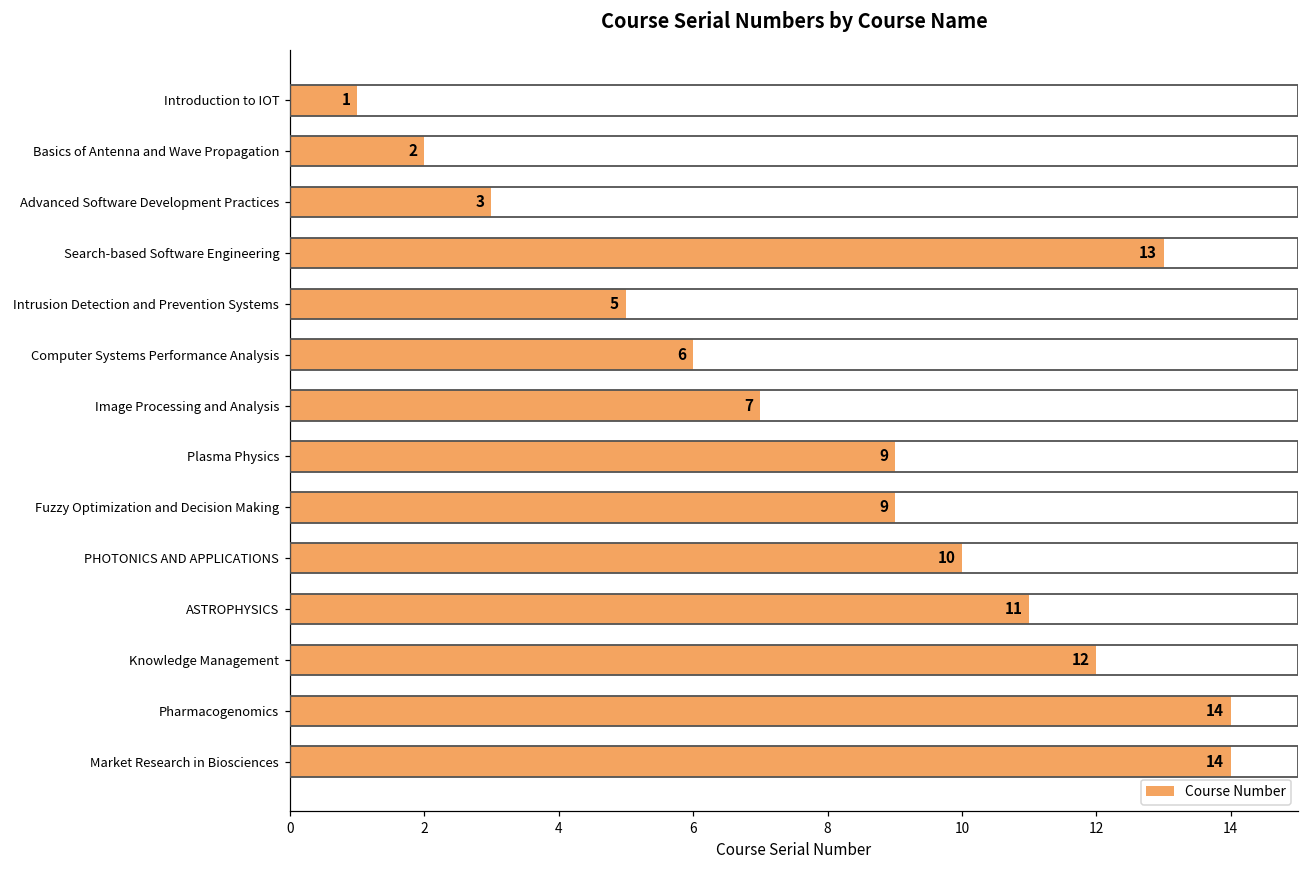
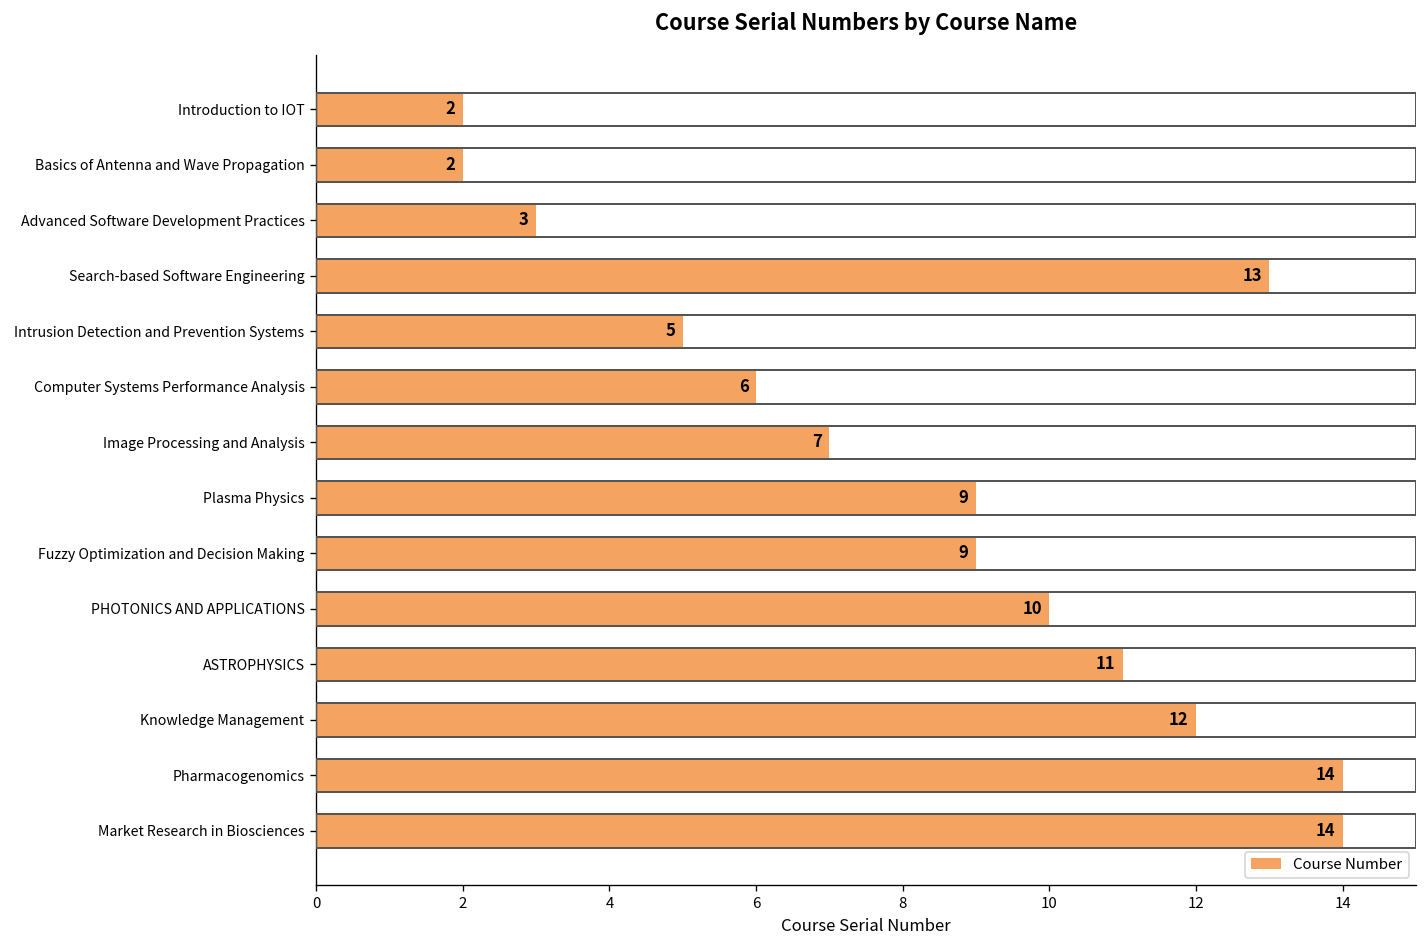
Introduction to IOT: 1 -> 2
